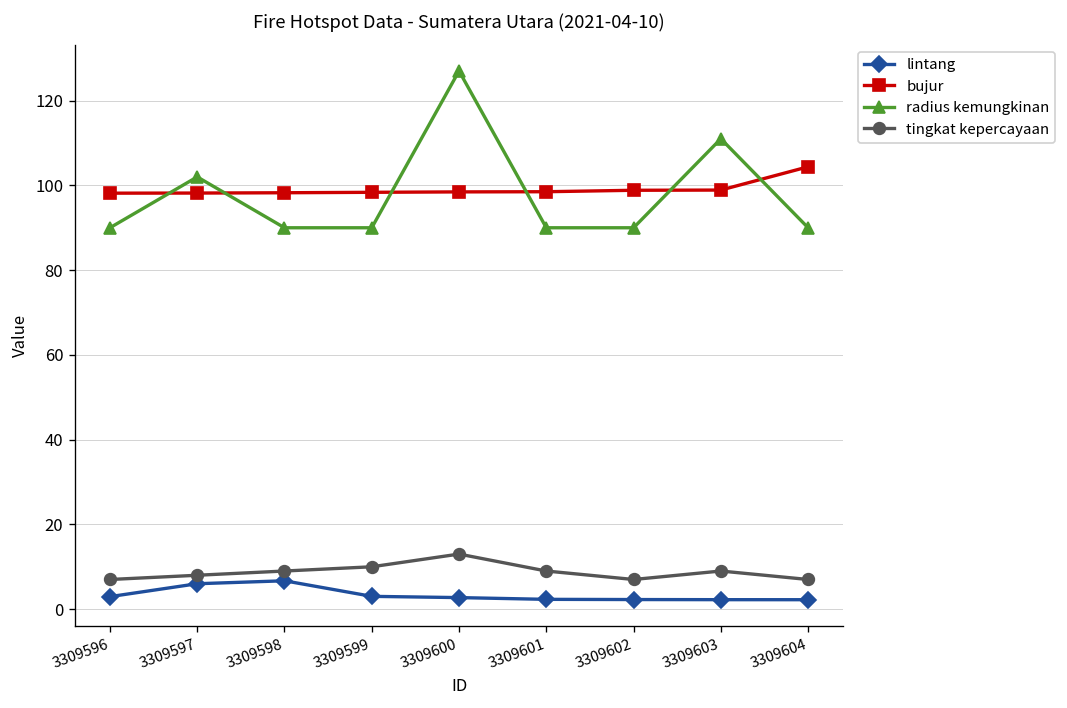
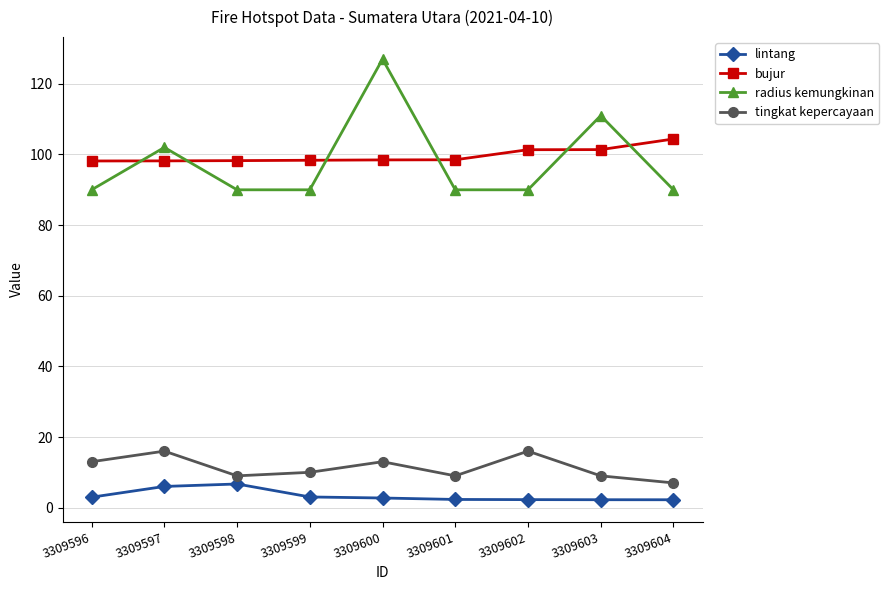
tingkat kepercayaan, 3309596: 7 -> 13
tingkat kepercayaan, 3309597: 8 -> 16
bujur, 3309602: 99 -> 101
tingkat kepercayaan, 3309602: 7 -> 16
bujur, 3309603: 99 -> 101
